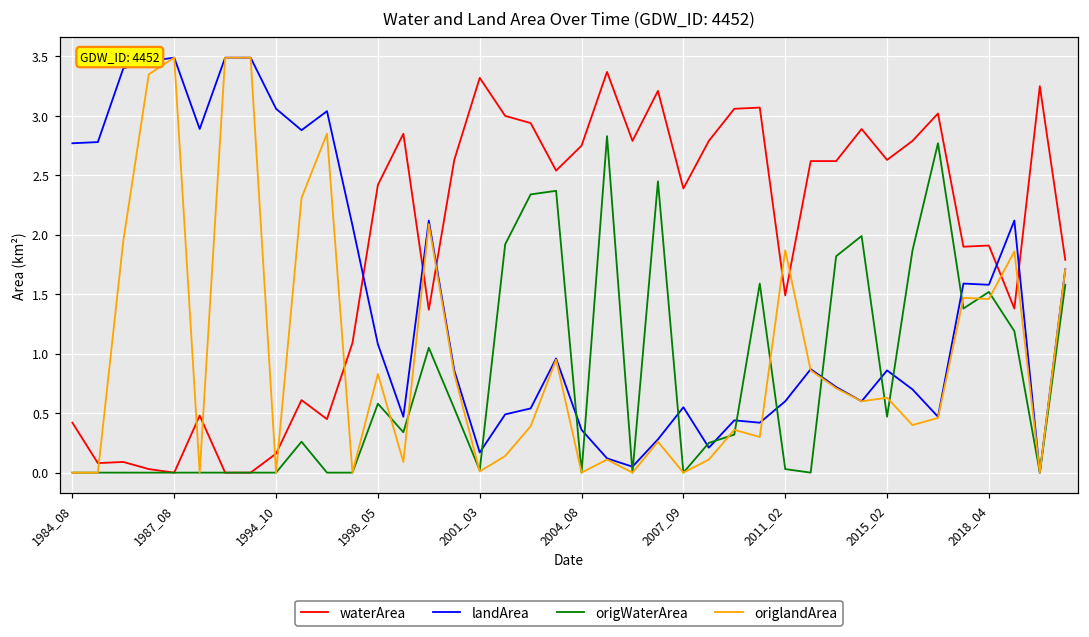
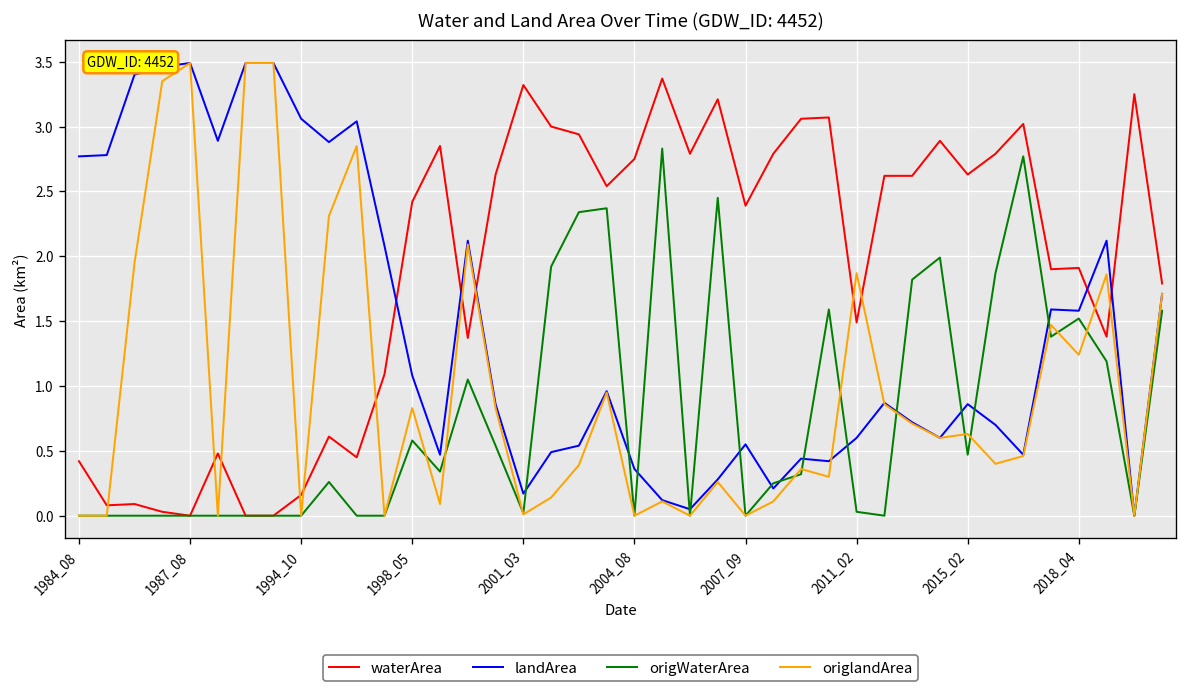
origlandArea, 2018_04: 1.46 -> 1.24
